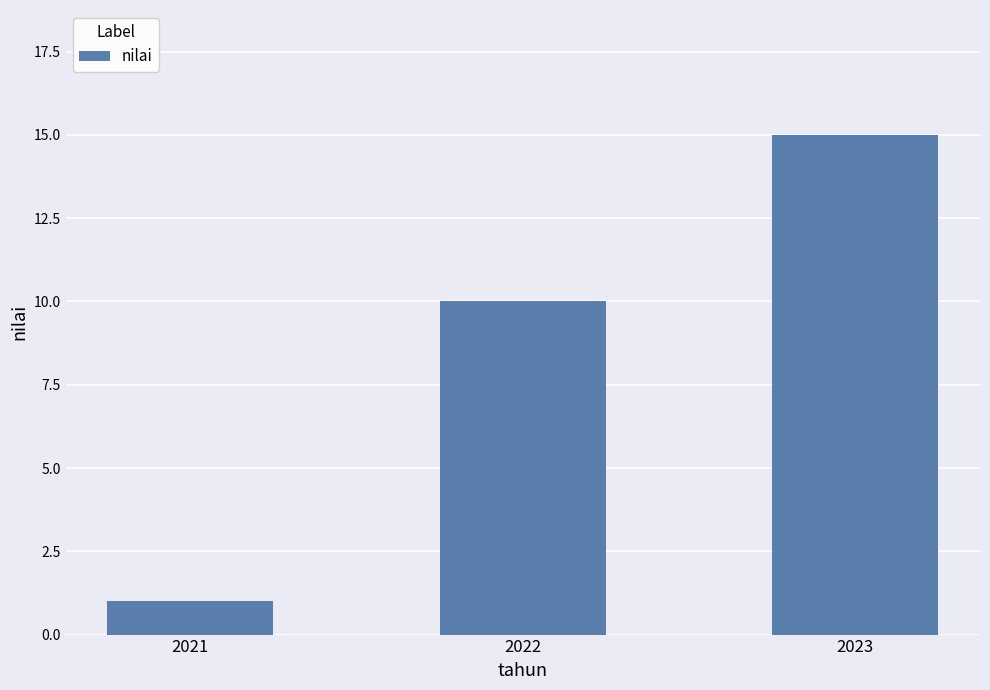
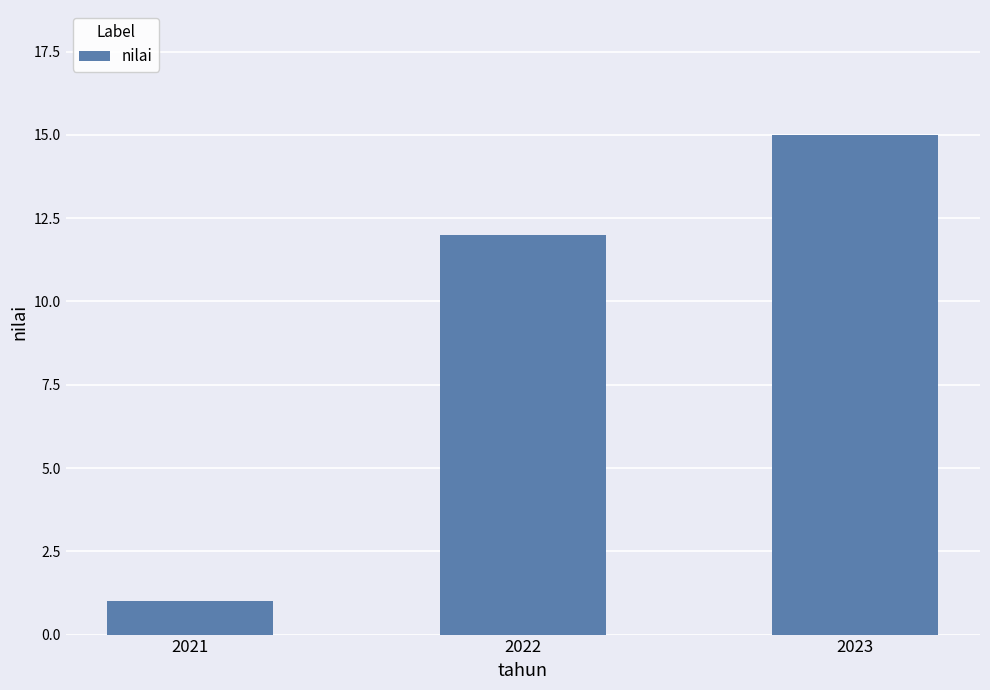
2022: 10 -> 12
